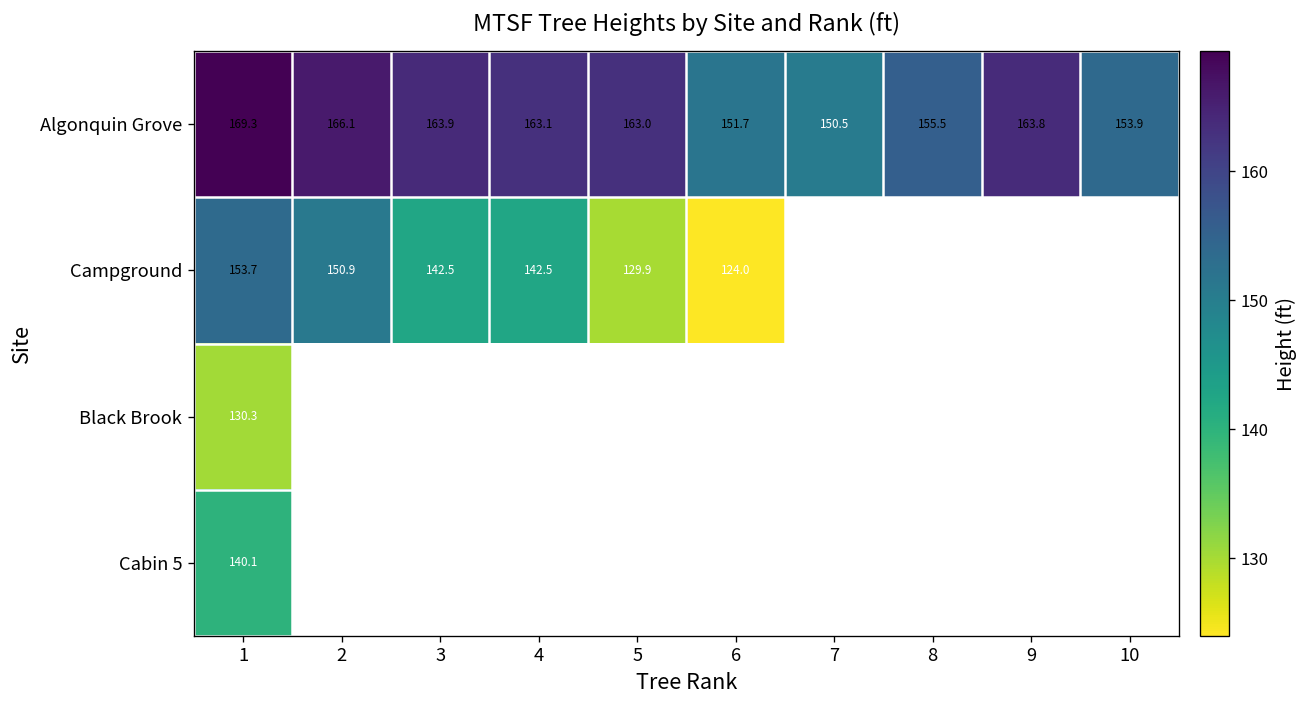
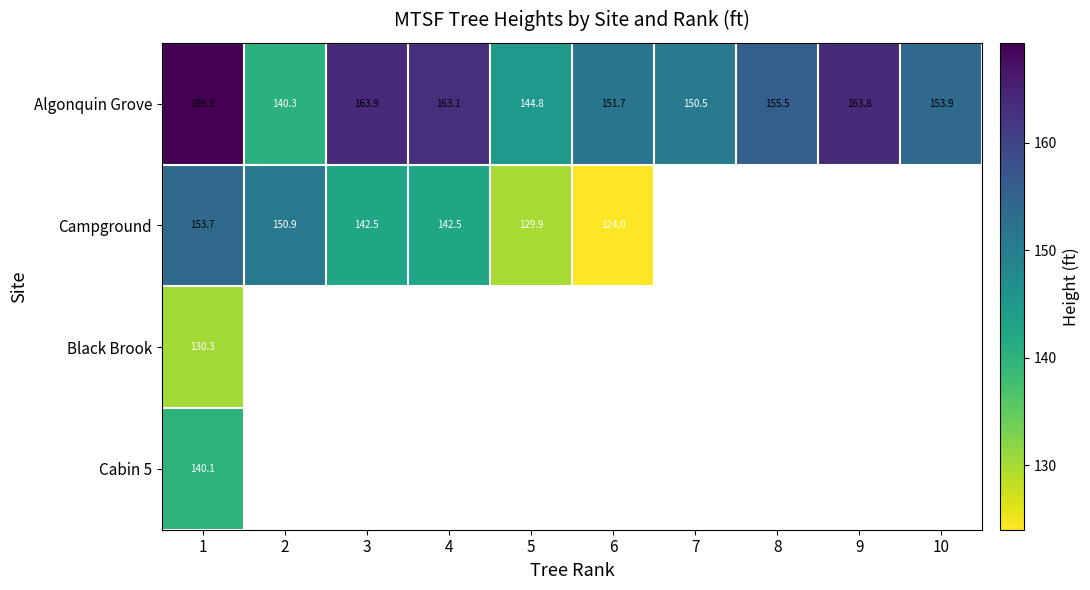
Algonquin Grove, 2: 166.1 -> 140.3
Algonquin Grove, 5: 163.0 -> 144.8
